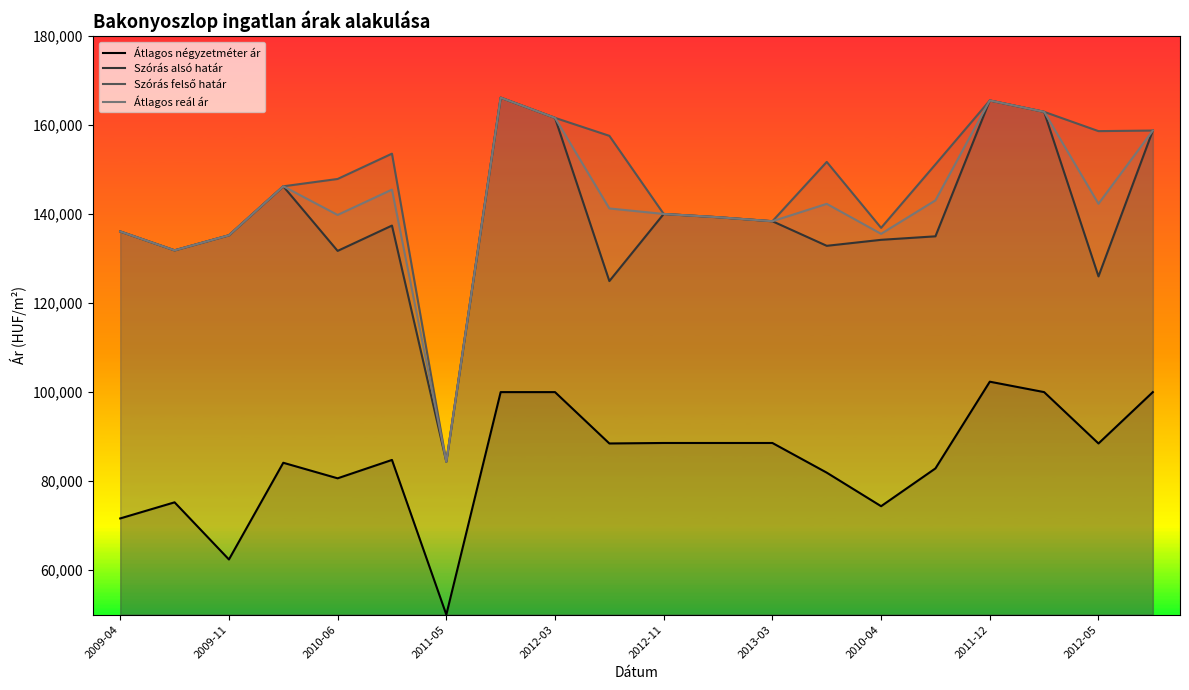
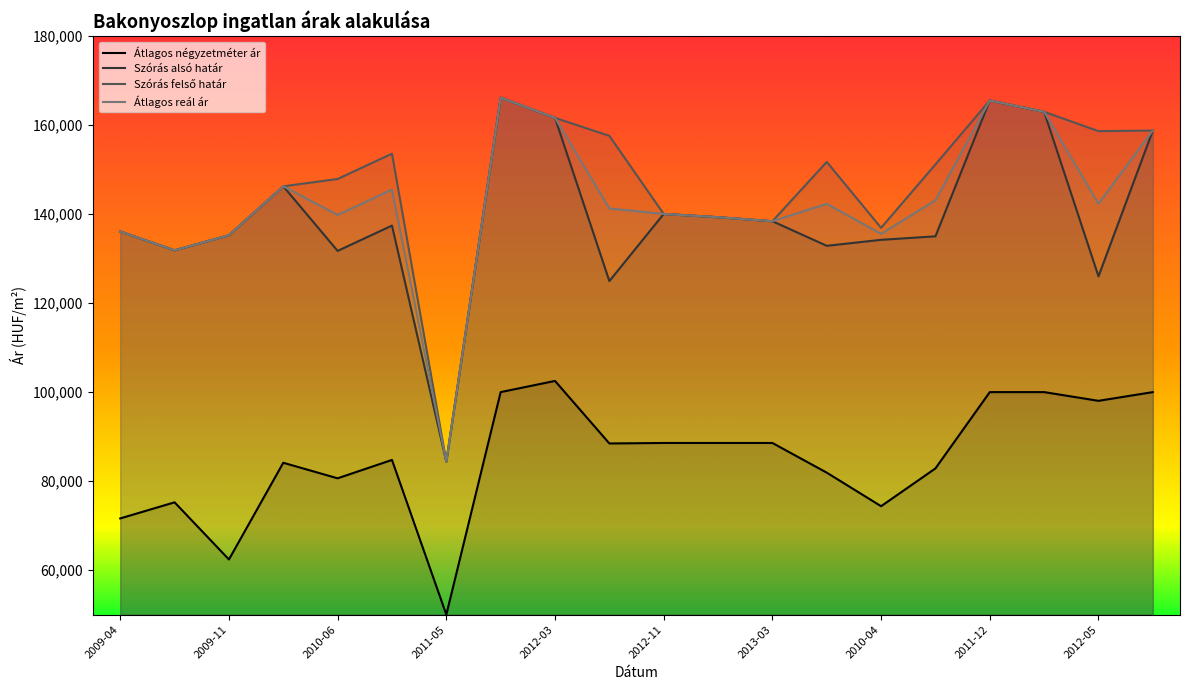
Átlagos négyzetméter ár, 2012-03: 100,000 -> 103,000
Átlagos négyzetméter ár, 2011-12: 102,000 -> 100,000
Átlagos négyzetméter ár, 2012-05: 88,000 -> 98,000
